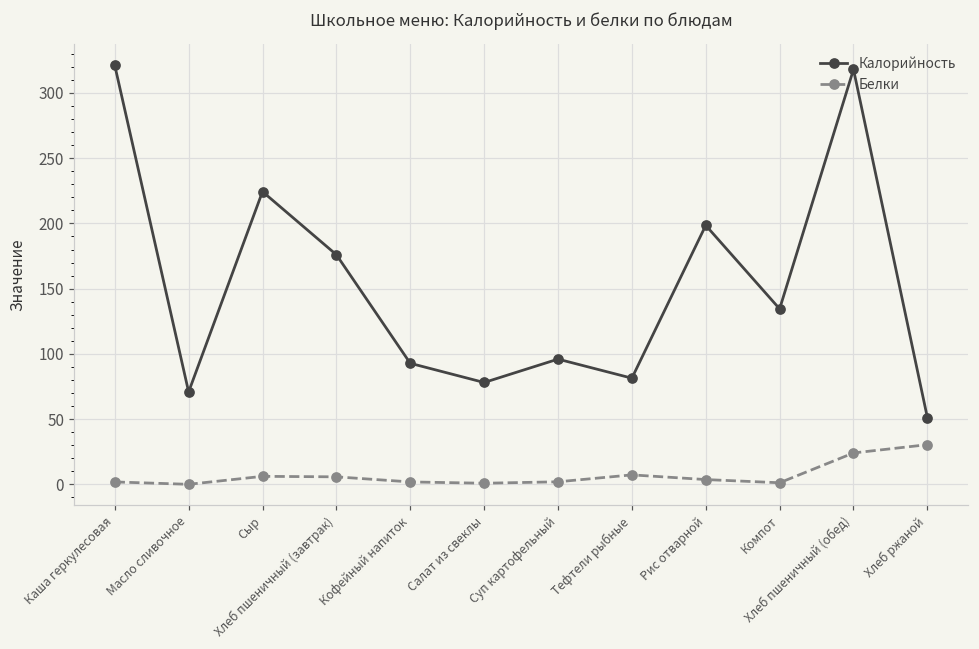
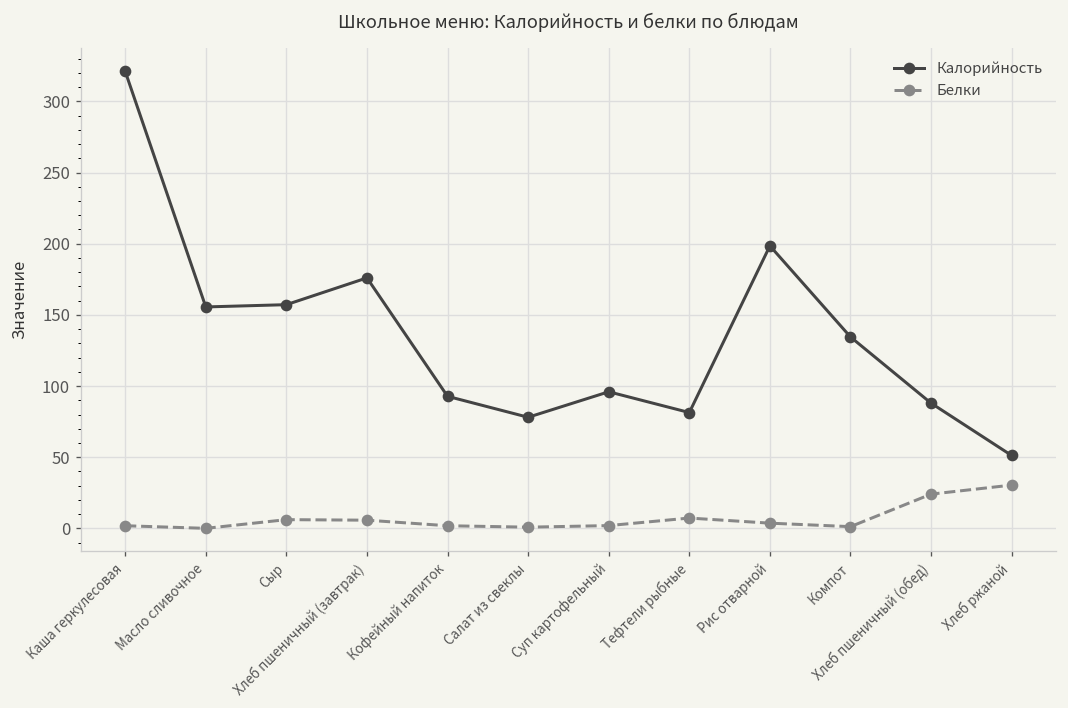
Калорийность, Масло сливочное: 71 -> 156
Калорийность, Сыр: 224 -> 157
Калорийность, Хлеб пшеничный (обед): 318 -> 88
